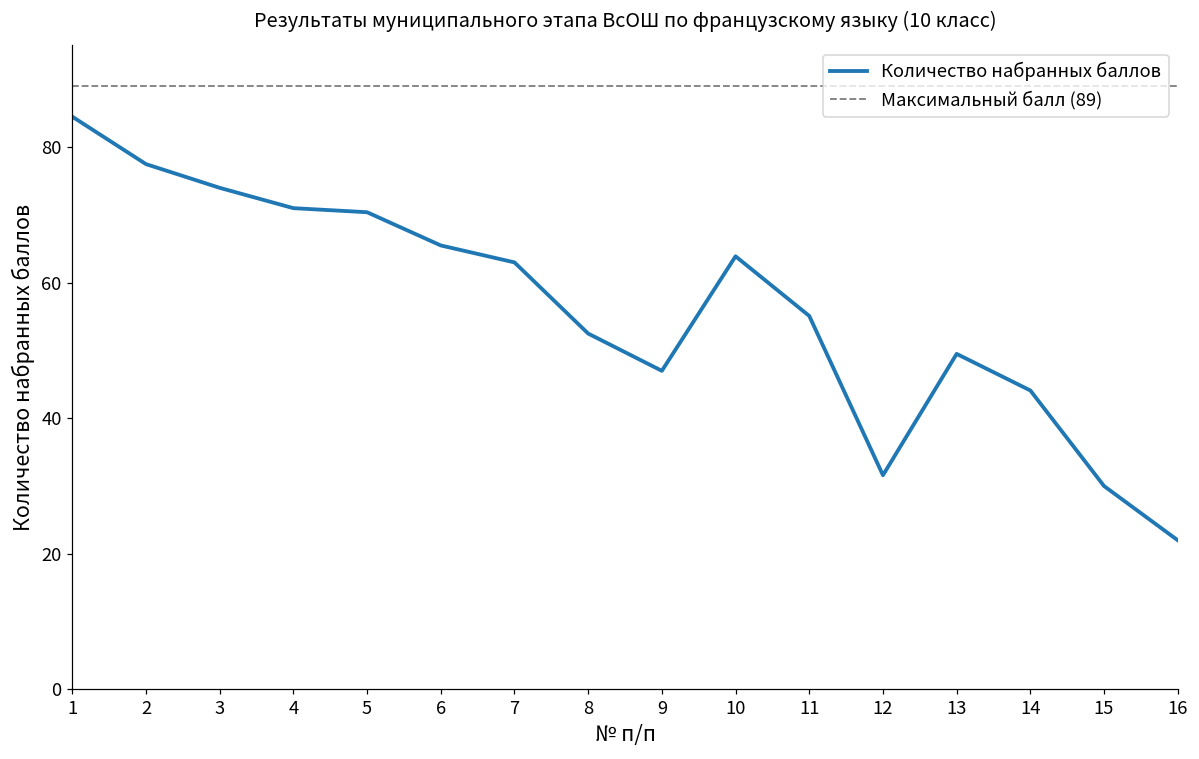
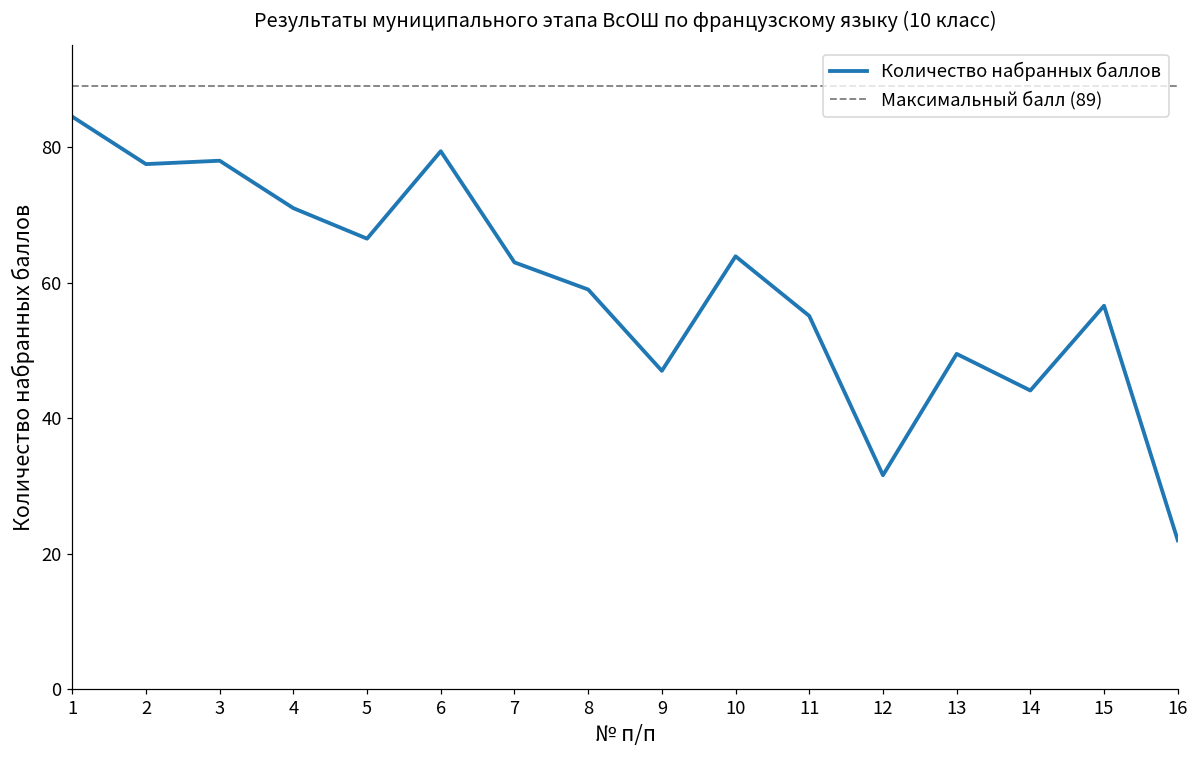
3: 74 -> 78
5: 70 -> 67
6: 66 -> 79
8: 53 -> 59
15: 30 -> 57
